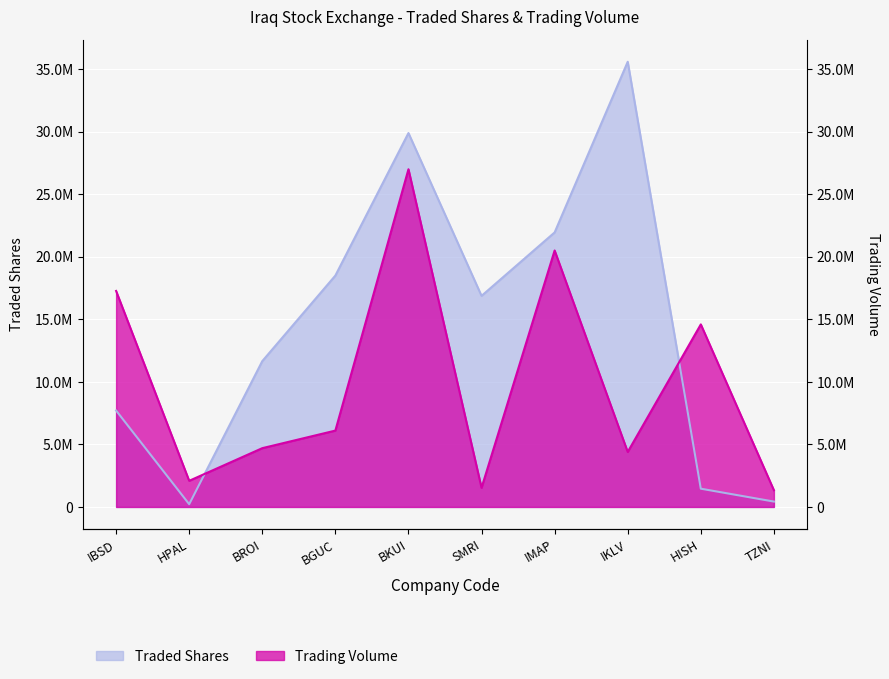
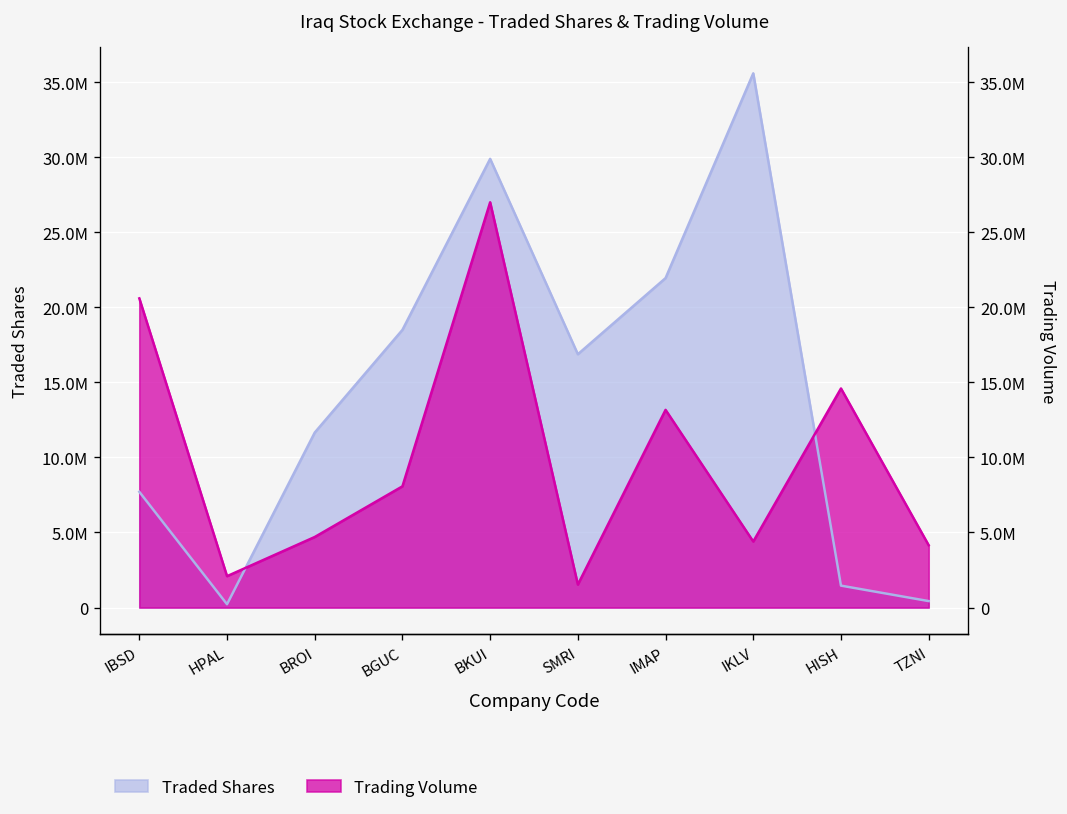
Trading Volume, IBSD: 17300000 -> 20600000
Trading Volume, BGUC: 6100000 -> 8100000
Trading Volume, IMAP: 20500000 -> 13200000
Trading Volume, TZNI: 1300000 -> 4200000
